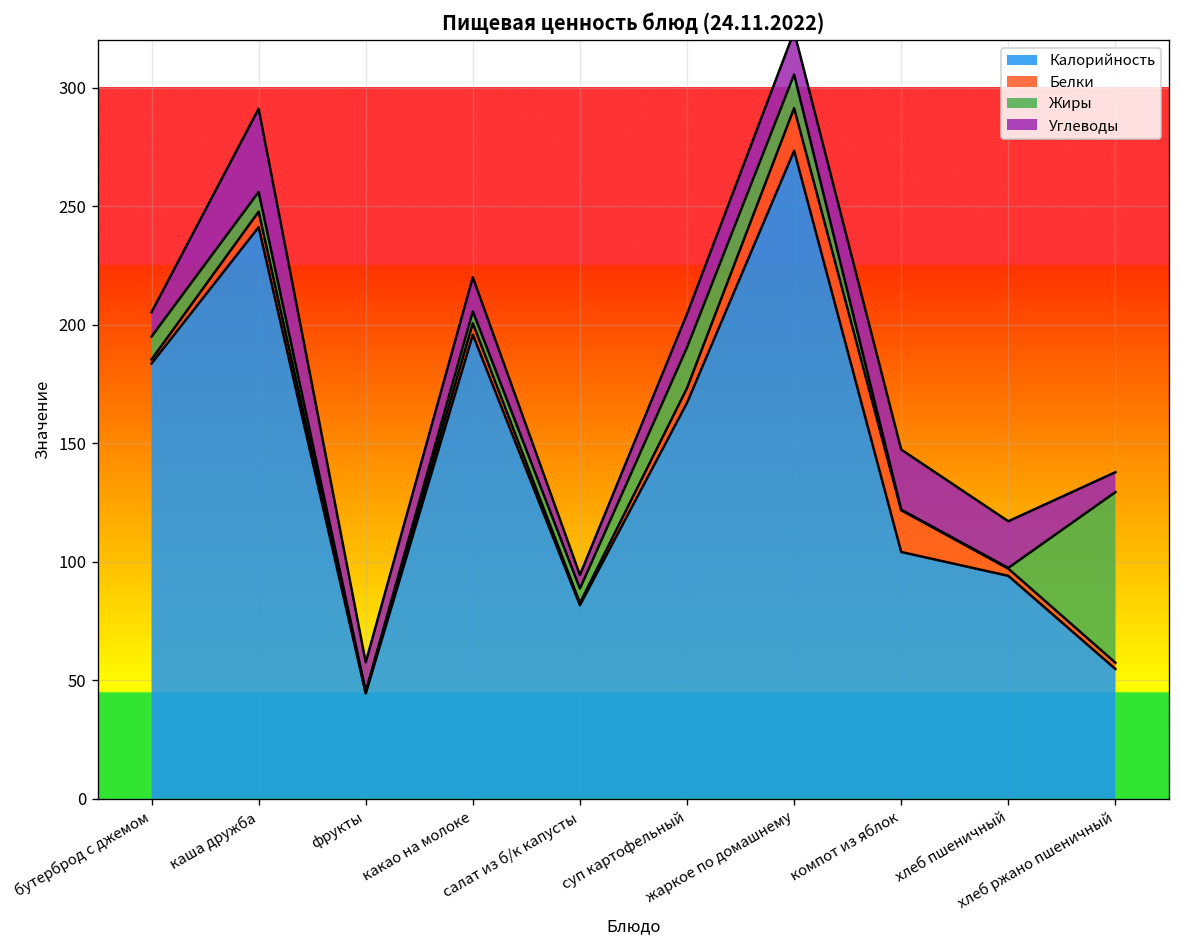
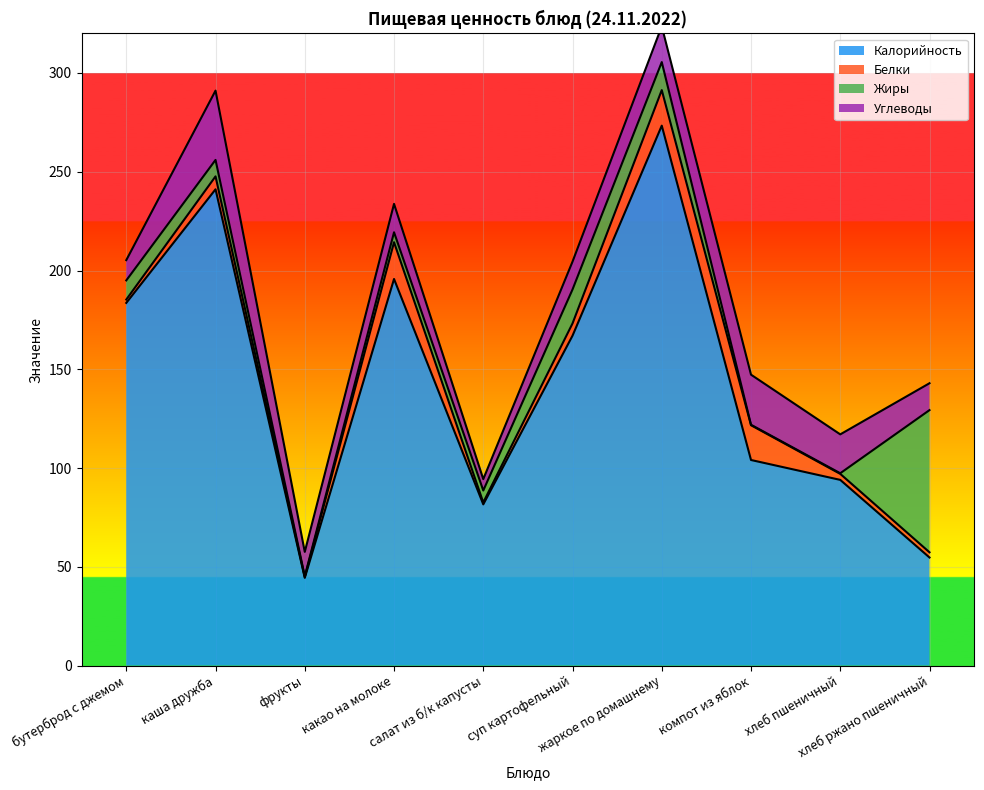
Белки, какао на молоке: 5 -> 19
Углеводы, хлеб ржано пшеничный: 8 -> 14
